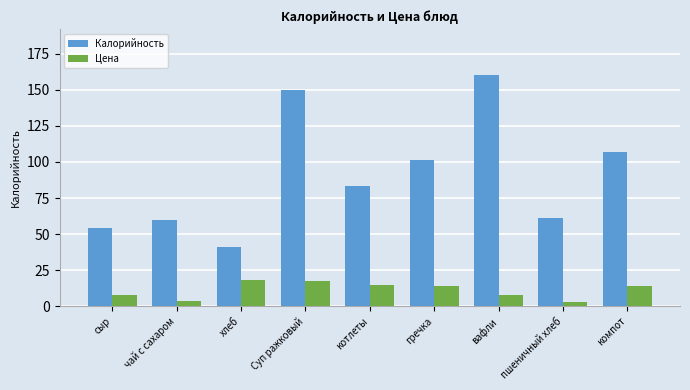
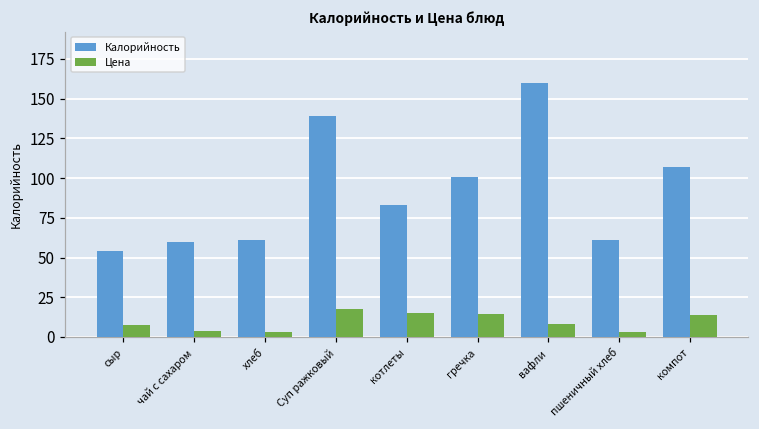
Калорийность, хлеб: 41 -> 61
Цена, хлеб: 18 -> 3
Калорийность, Суп ражковый: 150 -> 139
